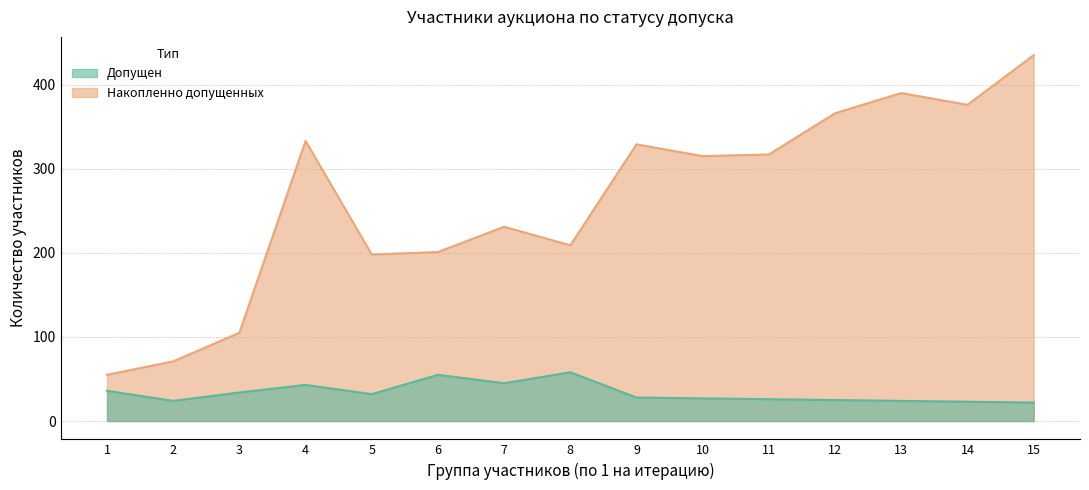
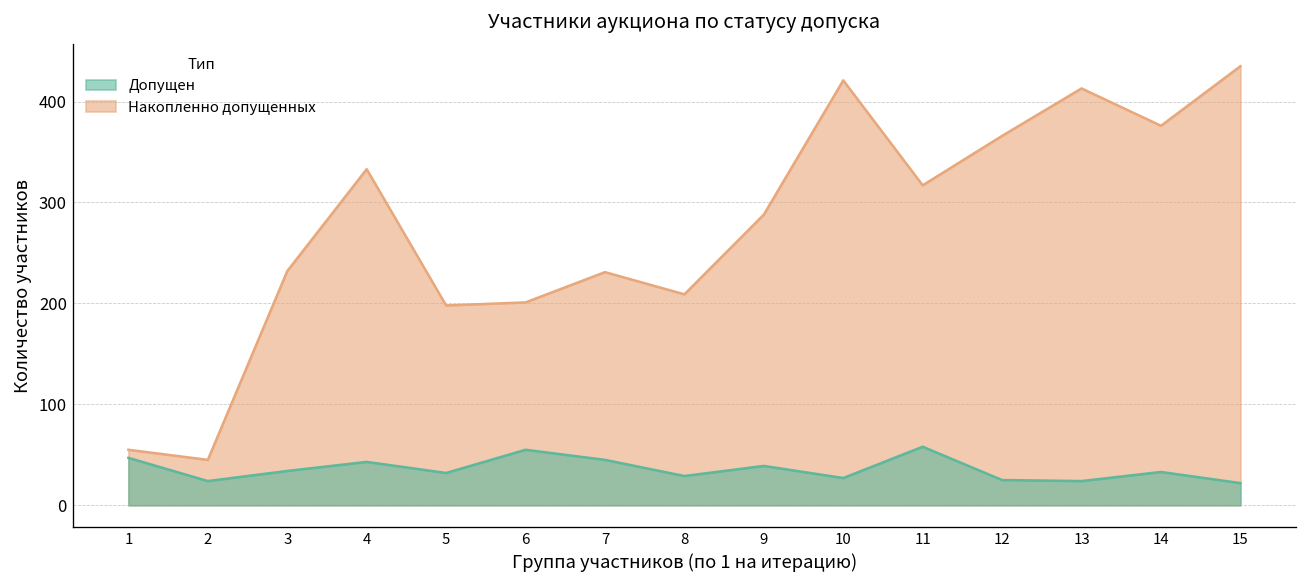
Допущен, 1: 40 -> 50
Накопленно допущенных, 2: 70 -> 50
Накопленно допущенных, 3: 110 -> 230
Допущен, 8: 60 -> 30
Накопленно допущенных, 9: 330 -> 290
Допущен, 9: 30 -> 40
Накопленно допущенных, 10: 320 -> 420
Допущен, 11: 30 -> 60
Накопленно допущенных, 13: 390 -> 410
Допущен, 14: 20 -> 30
